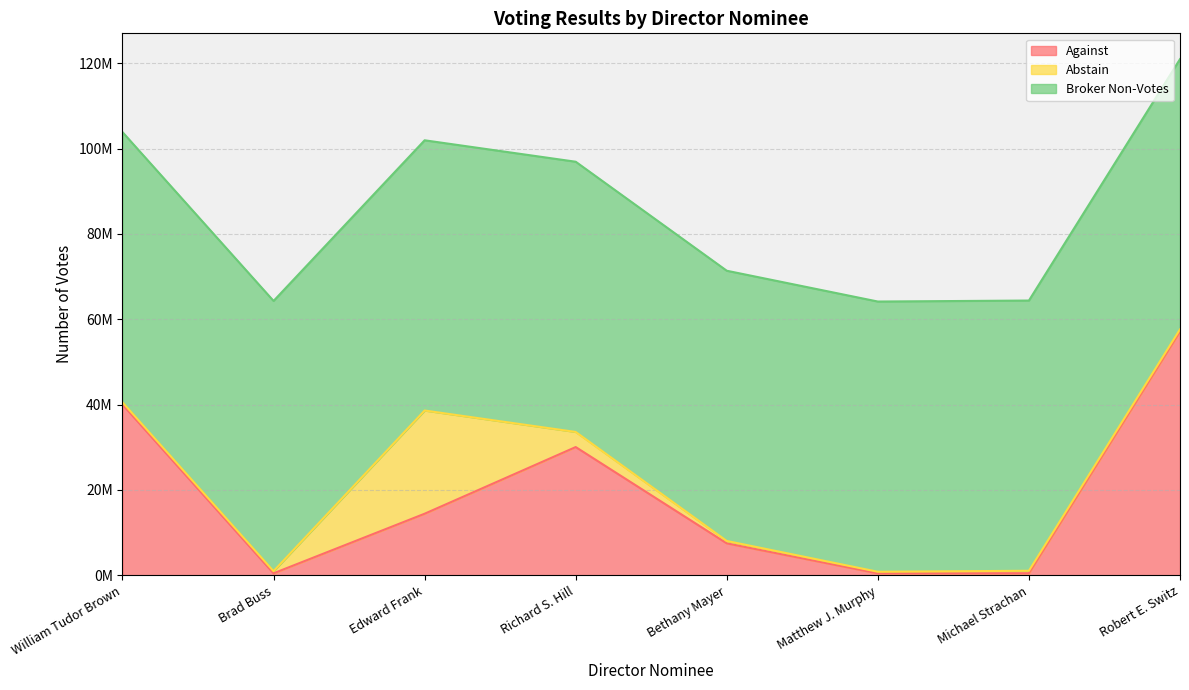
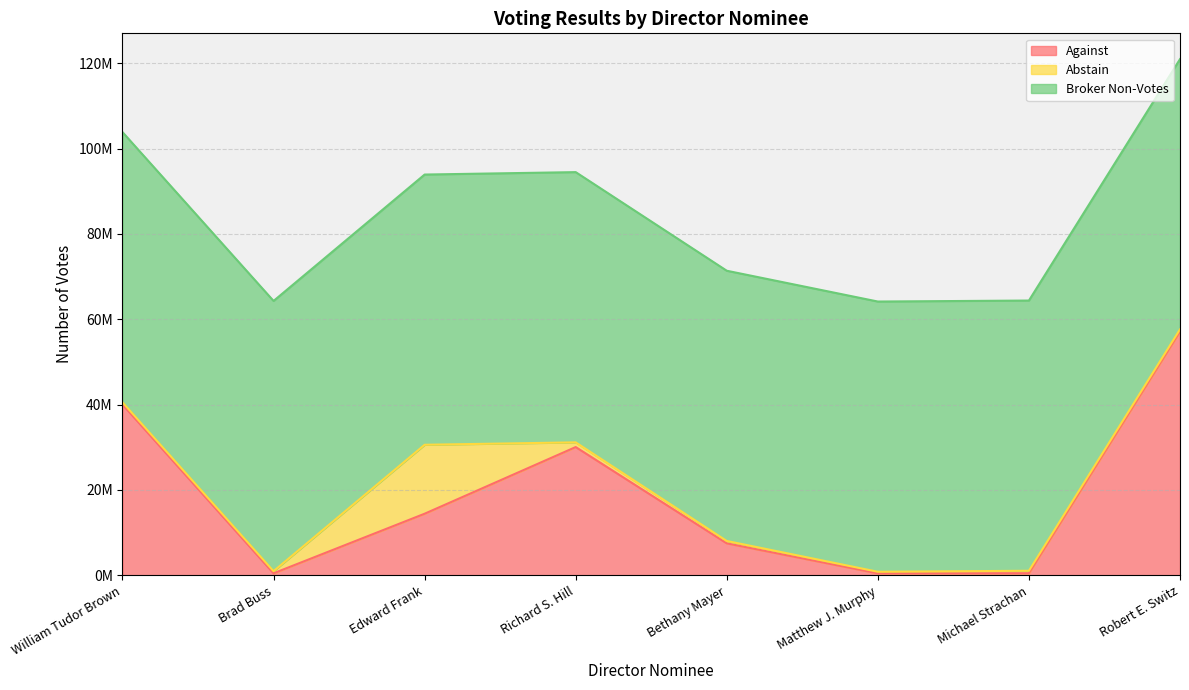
Abstain, Edward Frank: 24000000 -> 16000000
Abstain, Richard S. Hill: 4000000 -> 1000000
